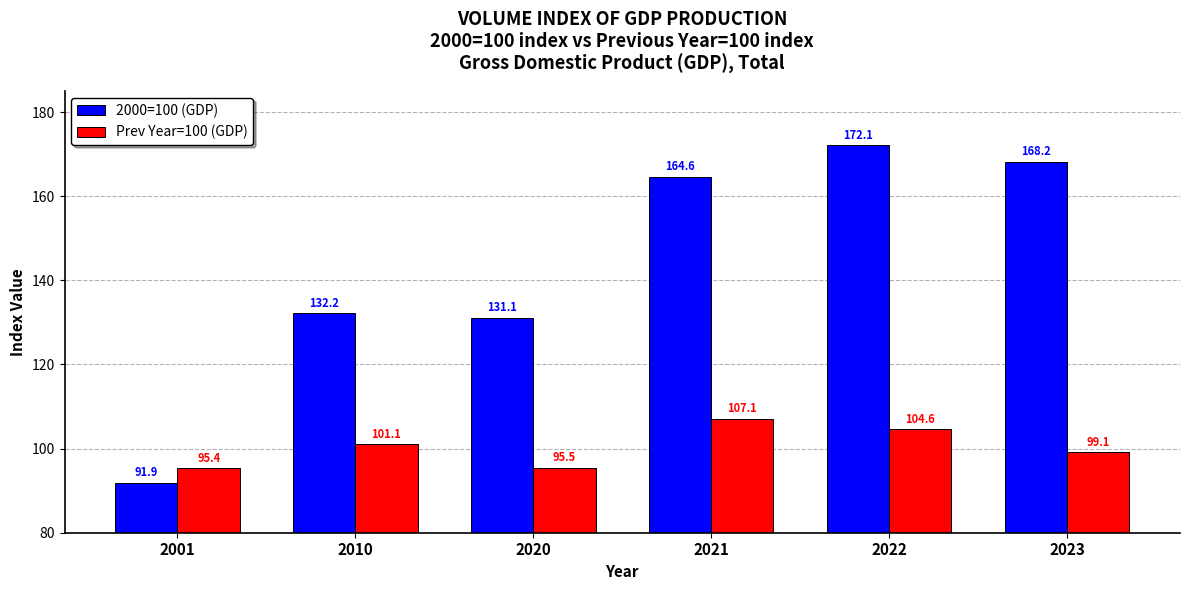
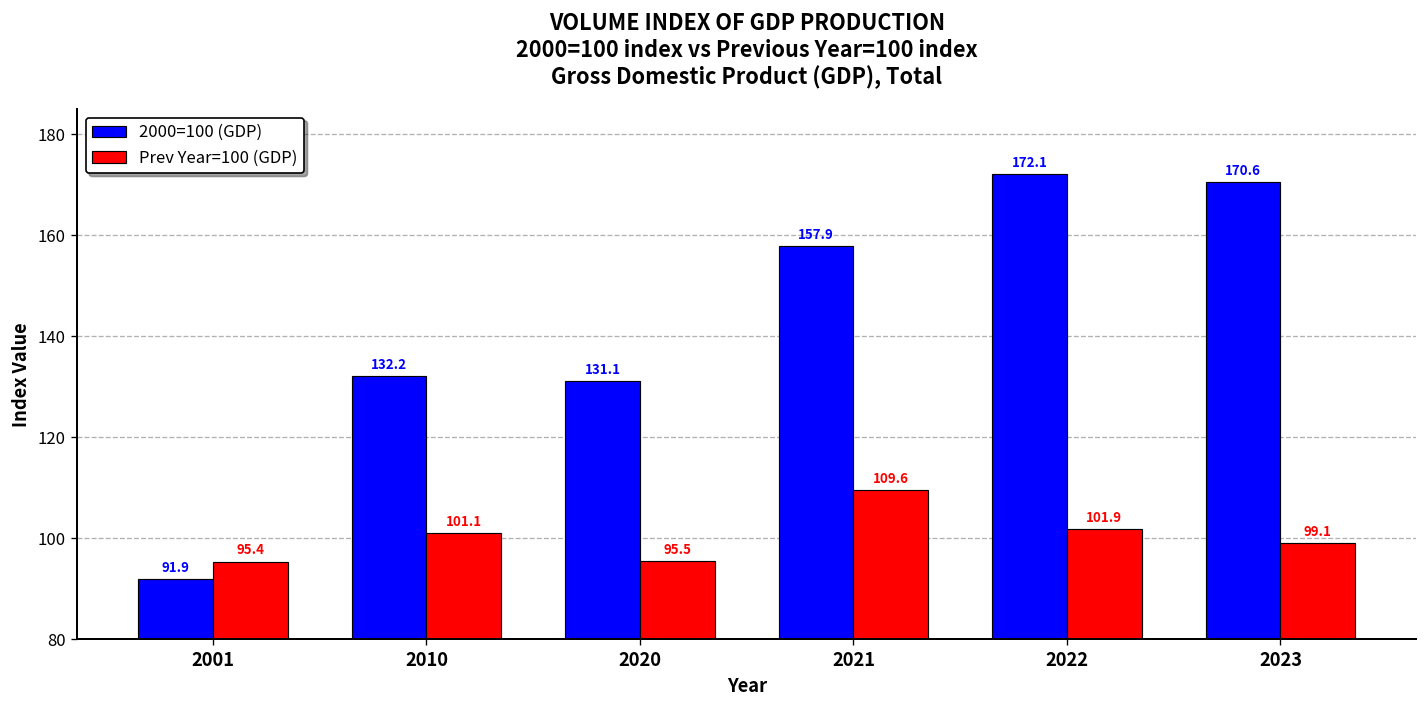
2000=100 (GDP), 2021: 164.6 -> 157.9
Prev Year=100 (GDP), 2021: 107.1 -> 109.6
Prev Year=100 (GDP), 2022: 104.6 -> 101.9
2000=100 (GDP), 2023: 168.2 -> 170.6
